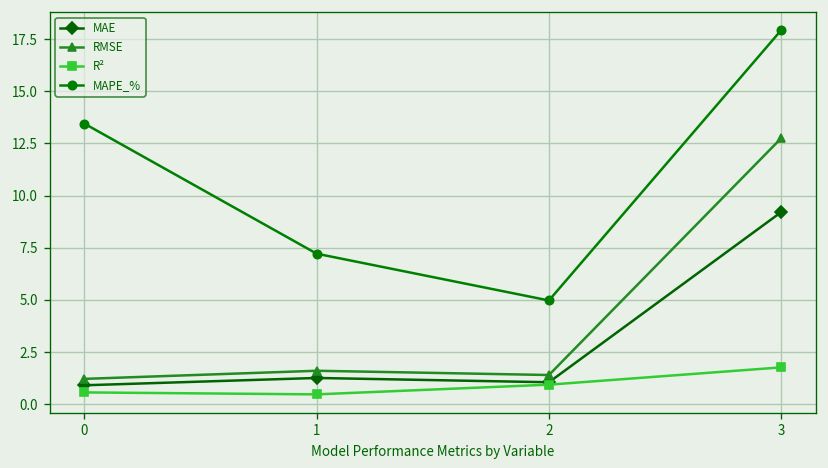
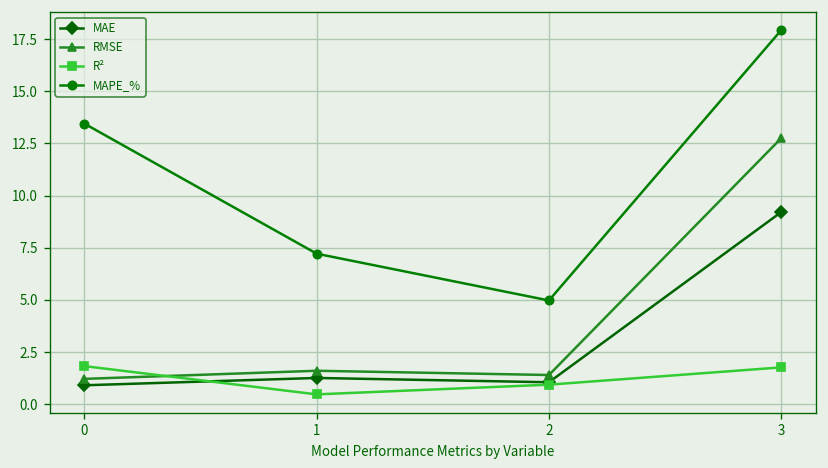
R², 0: 0.6 -> 1.8
